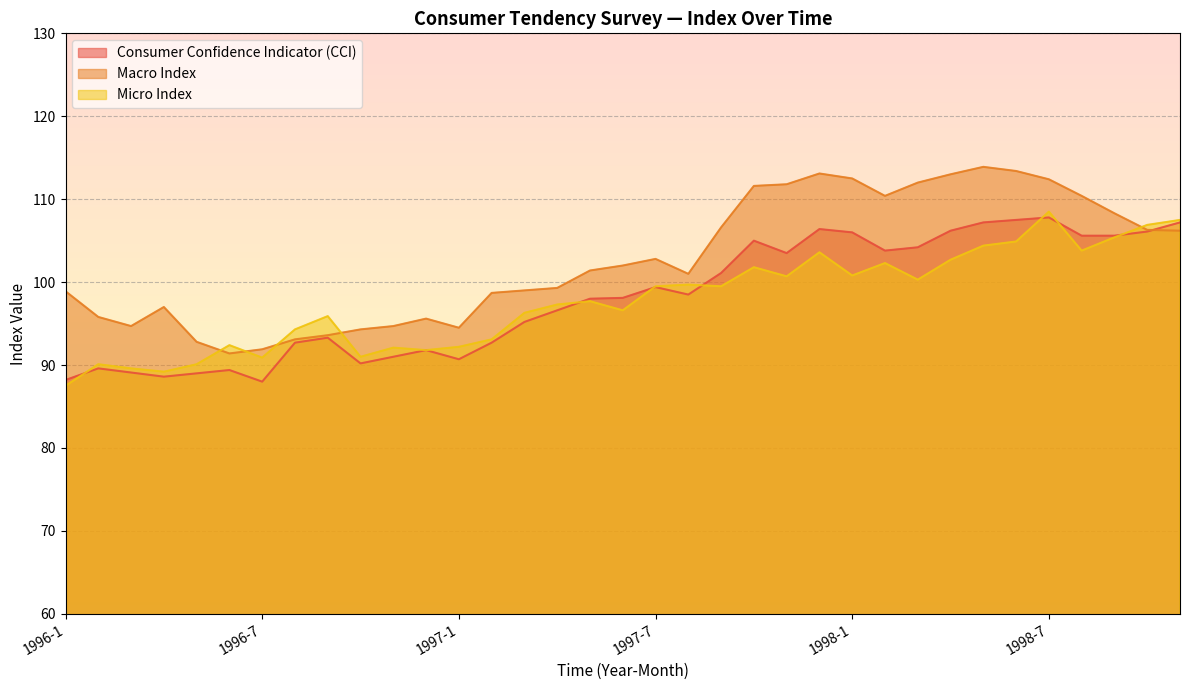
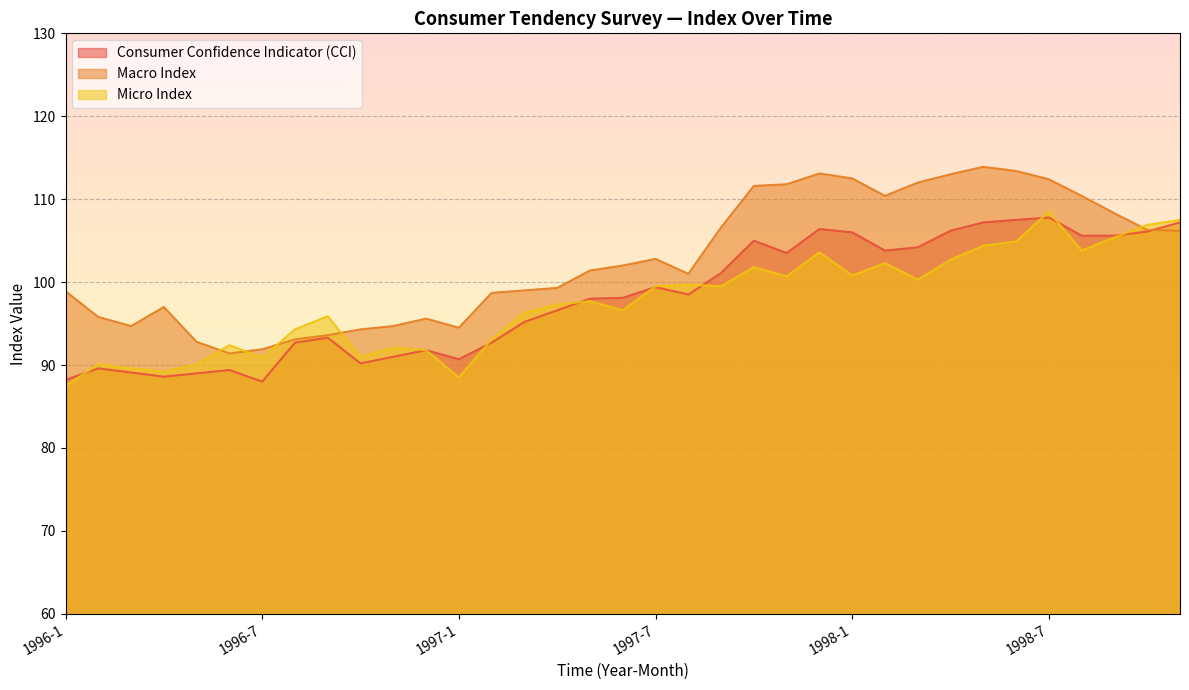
Micro Index, 1997-1: 92 -> 89
